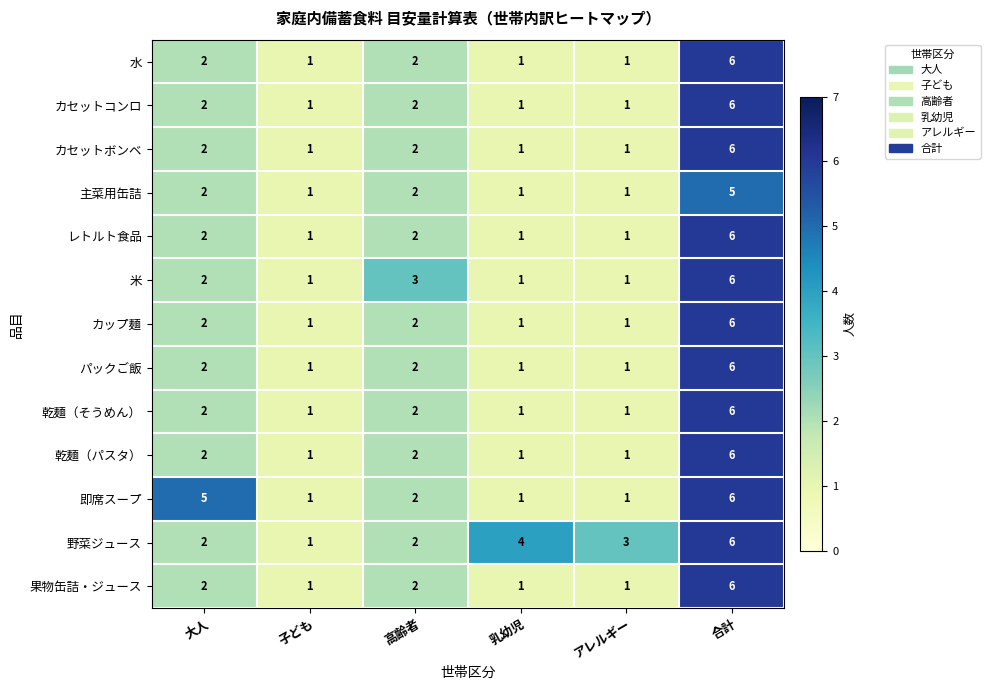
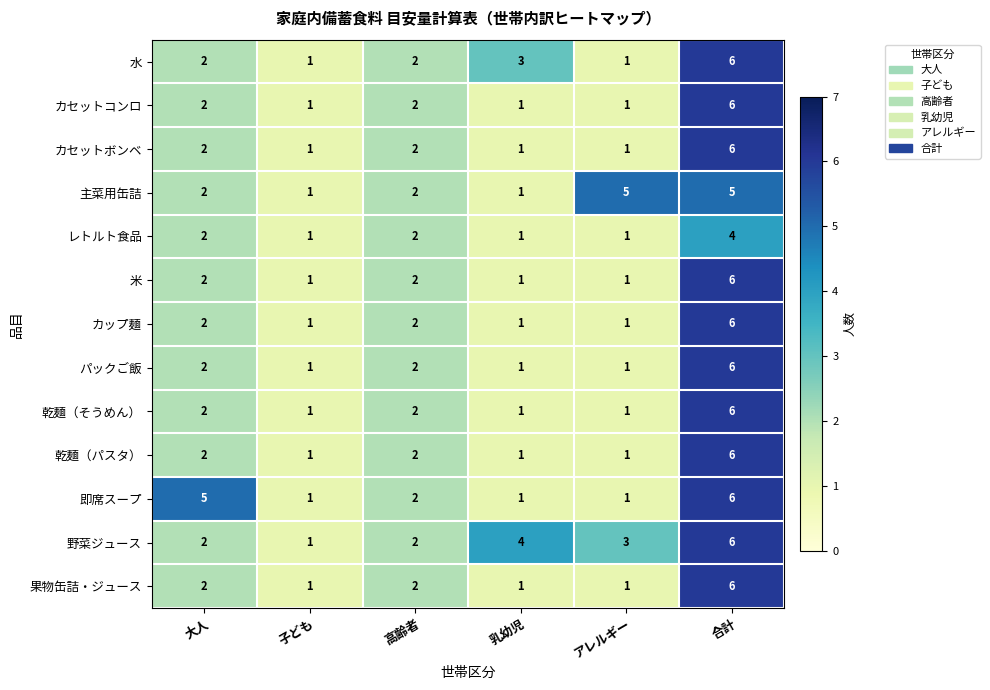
水, 乳幼児: 1 -> 3
主菜用缶詰, アレルギー: 1 -> 5
レトルト食品, 合計: 6 -> 4
米, 高齢者: 3 -> 2
